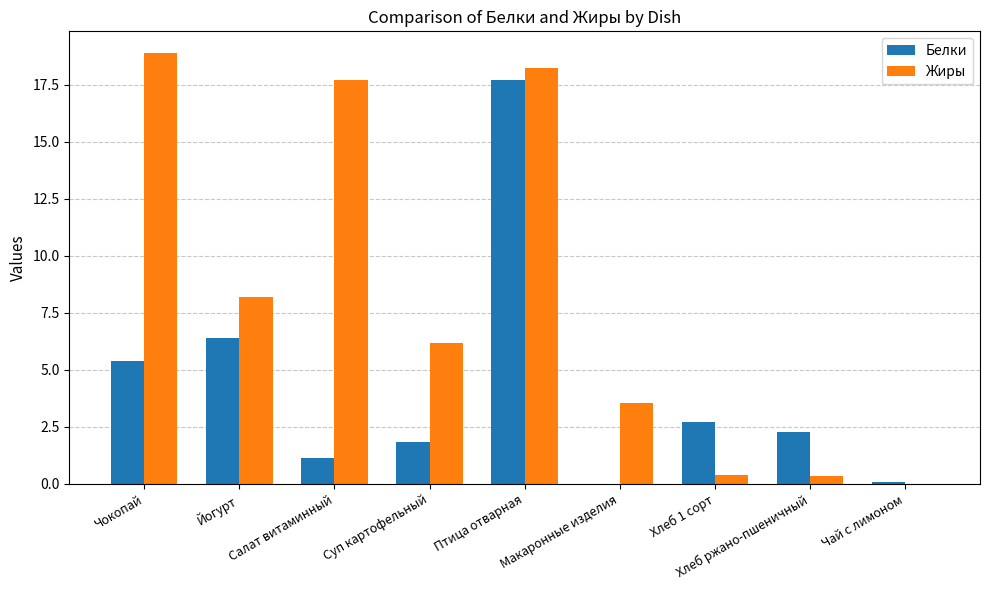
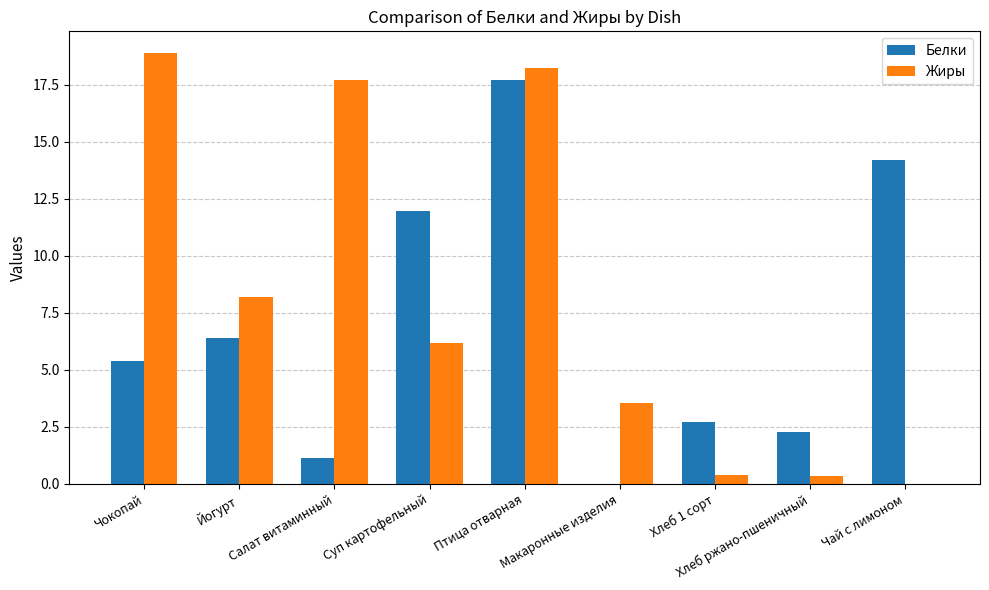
Белки, Суп картофельный: 1.9 -> 12.0
Белки, Чай с лимоном: 0.1 -> 14.2
